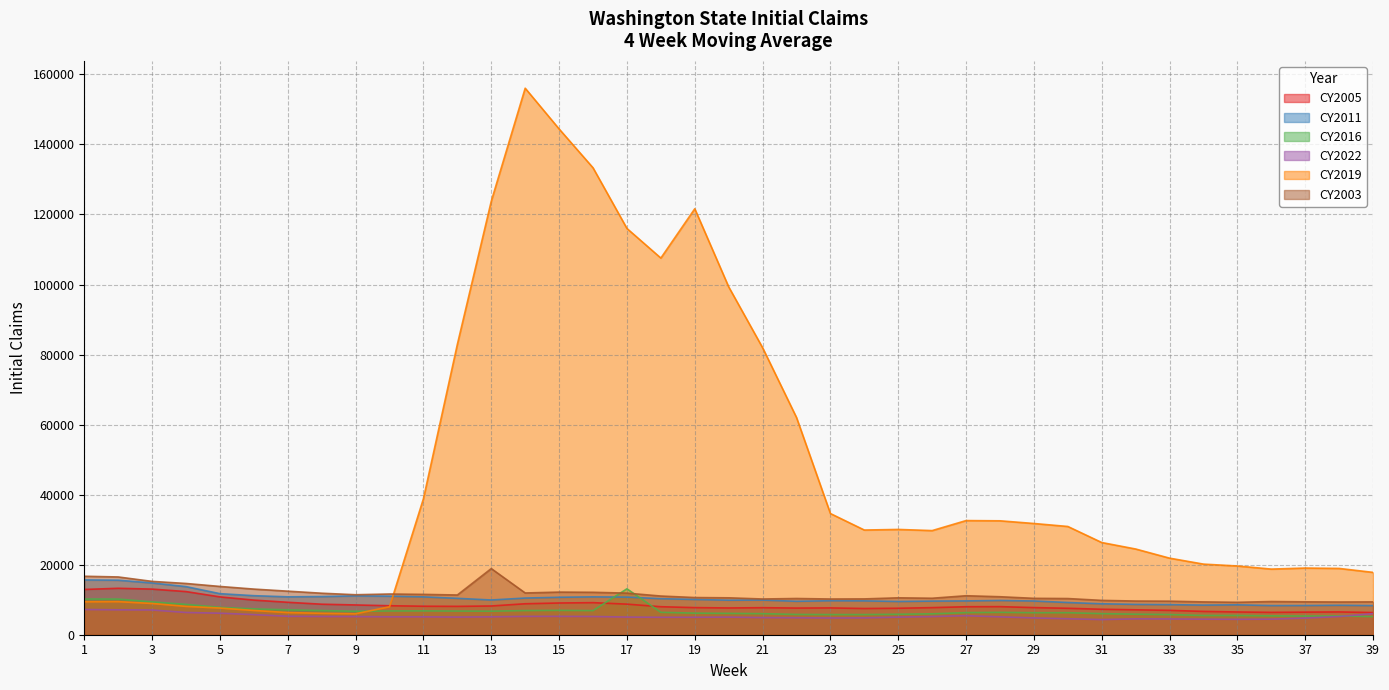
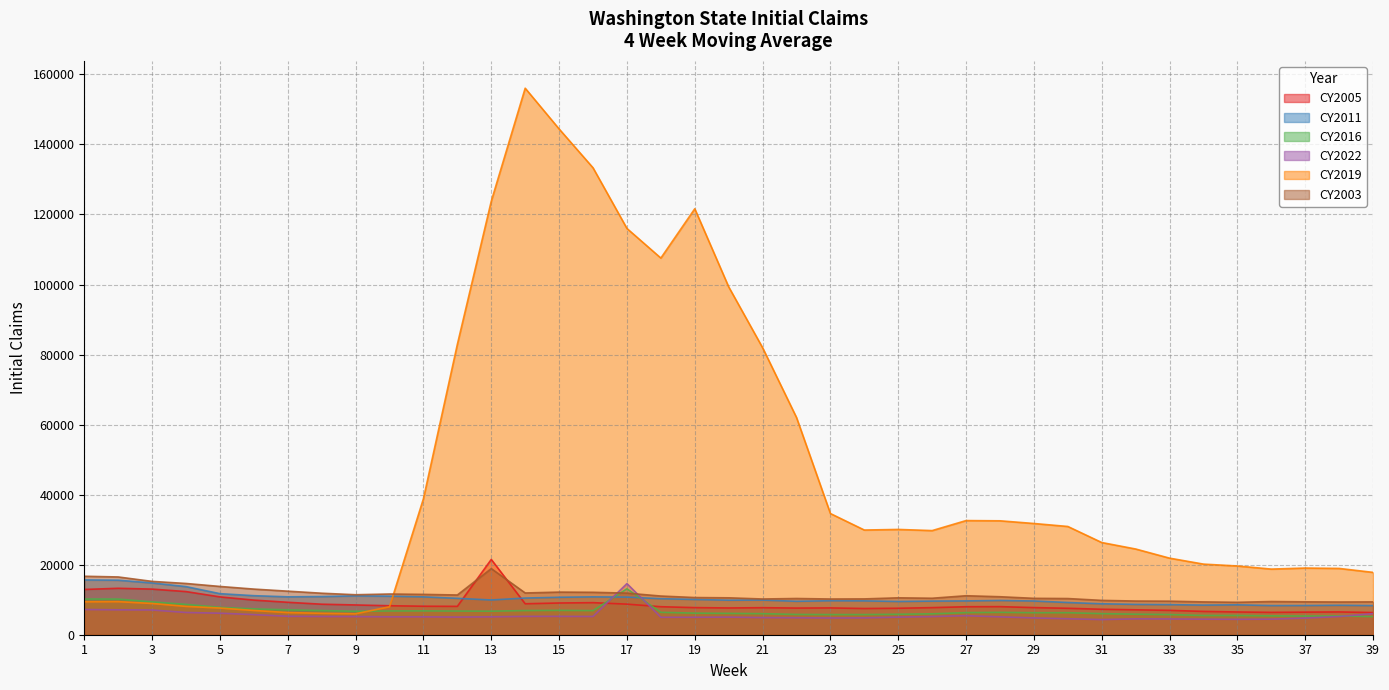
CY2005, 13: 8000 -> 21000
CY2022, 17: 5000 -> 15000
